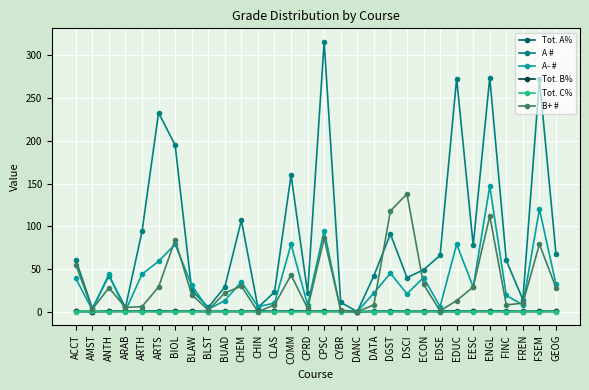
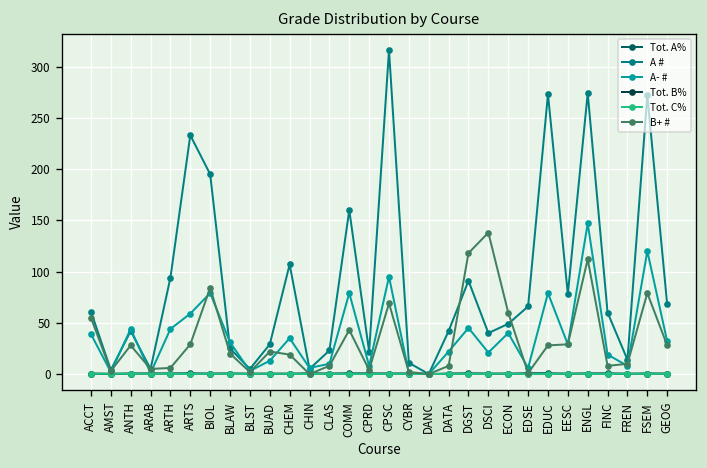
B+ #, CHEM: 30 -> 20
B+ #, CPSC: 90 -> 70
B+ #, ECON: 30 -> 60
B+ #, EDUC: 10 -> 30
